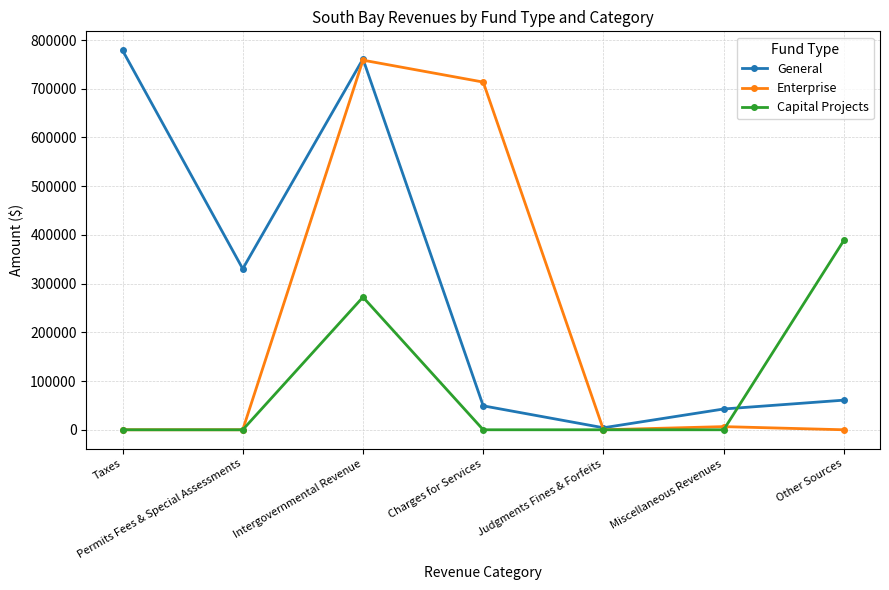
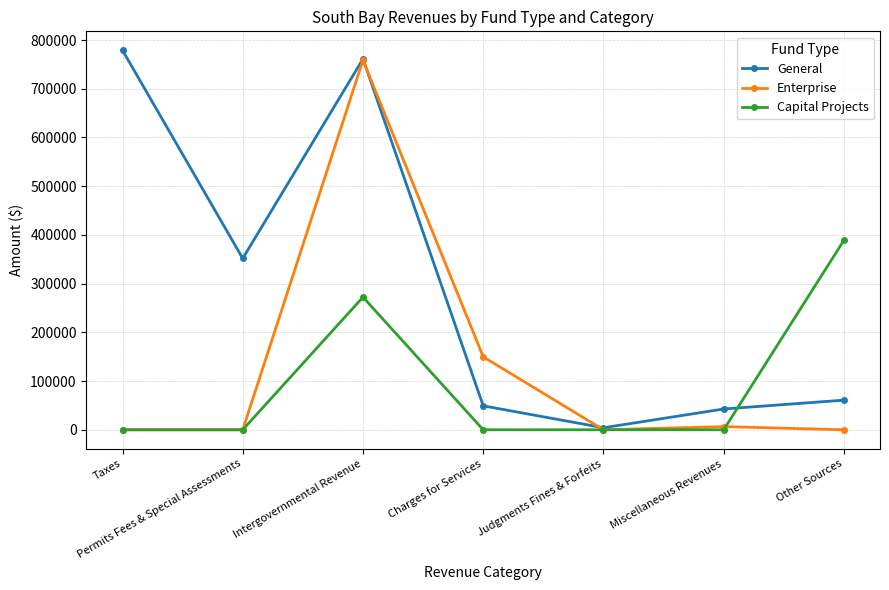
General, Permits Fees & Special Assessments: 330000 -> 350000
Enterprise, Charges for Services: 710000 -> 150000
